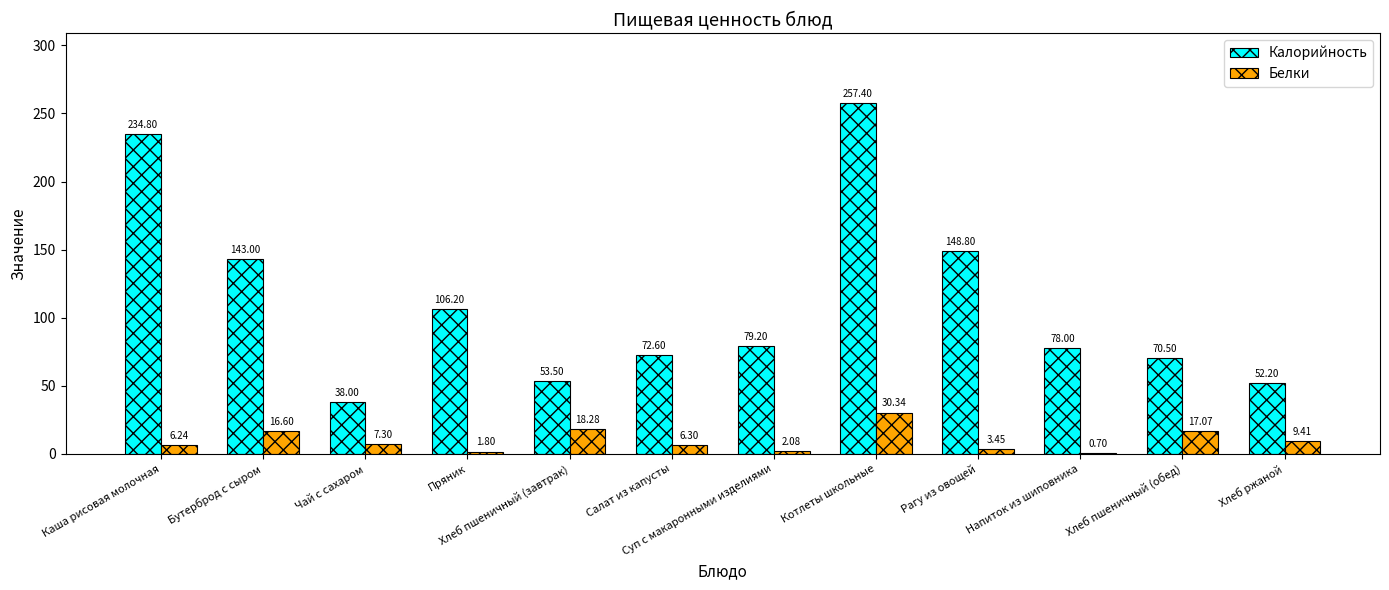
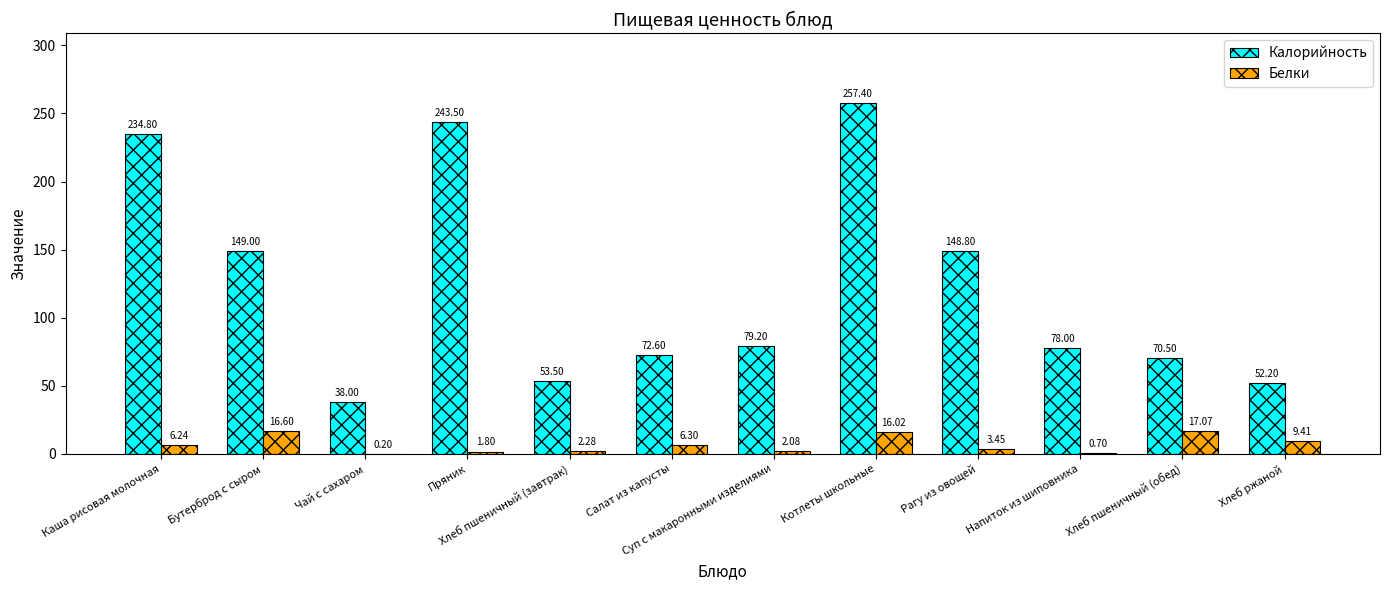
Калорийность, Бутерброд с сыром: 143.00 -> 149.00
Белки, Чай с сахаром: 7.30 -> 0.20
Калорийность, Пряник: 106.20 -> 243.50
Белки, Хлеб пшеничный (завтрак): 18.28 -> 2.28
Белки, Котлеты школьные: 30.34 -> 16.02
